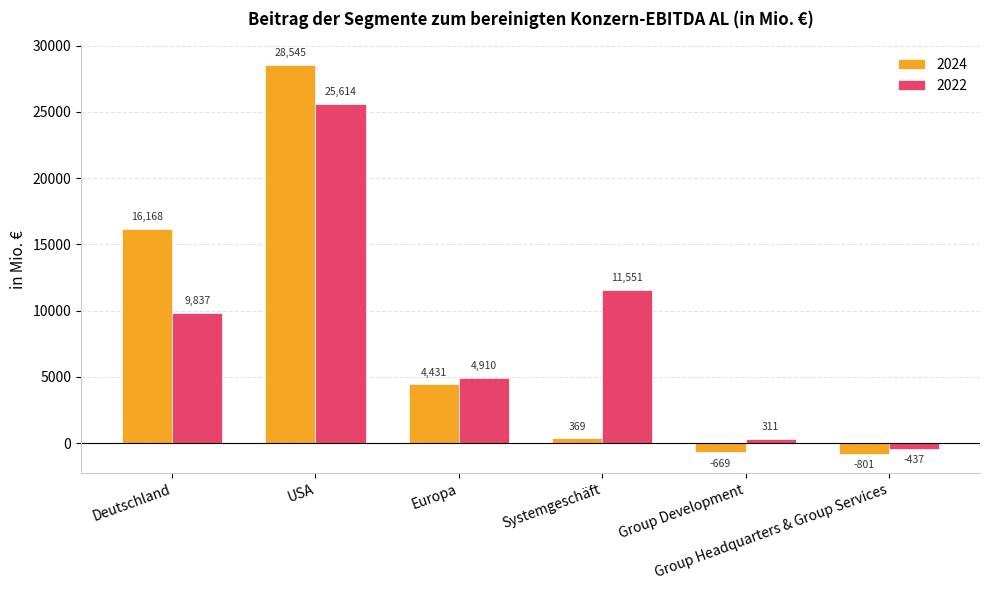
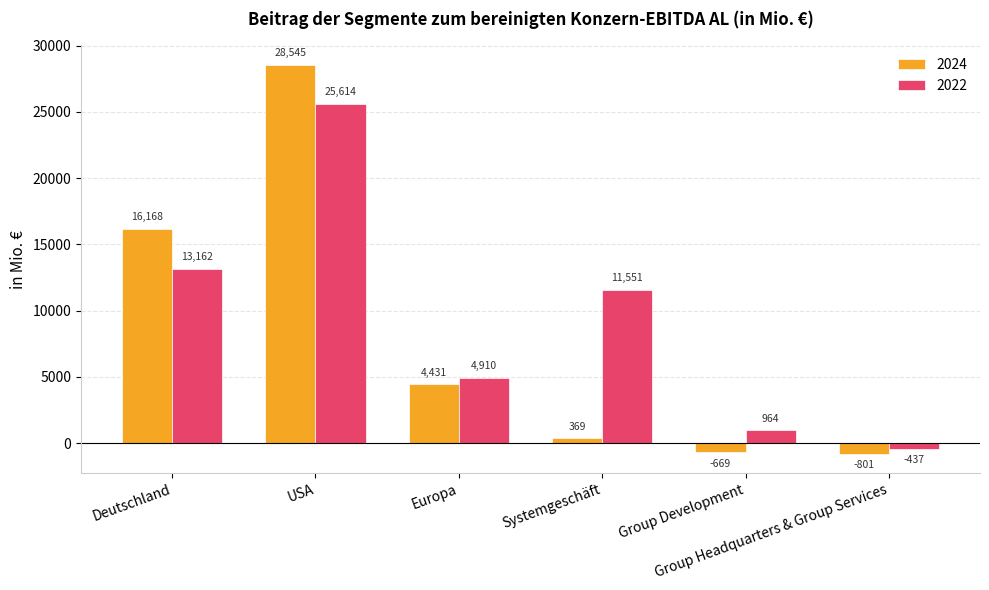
2022, Deutschland: 9,837 -> 13,162
2022, Group Development: 311 -> 964
